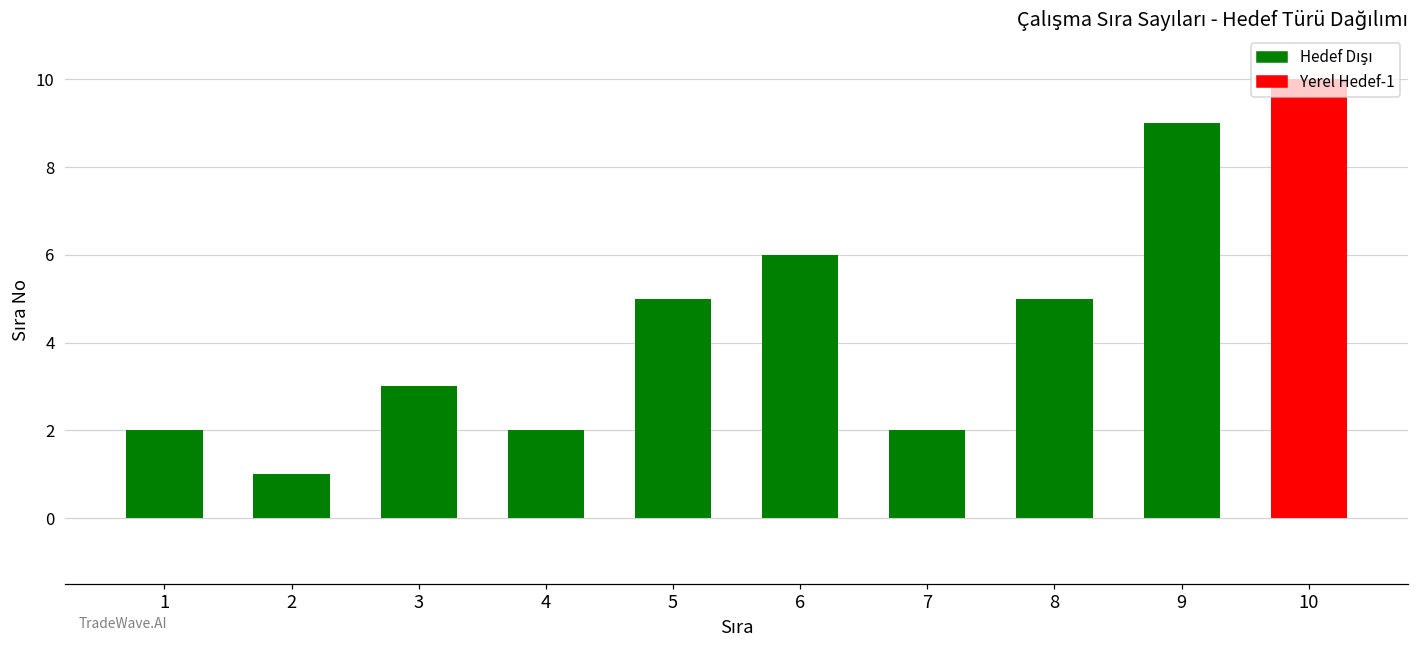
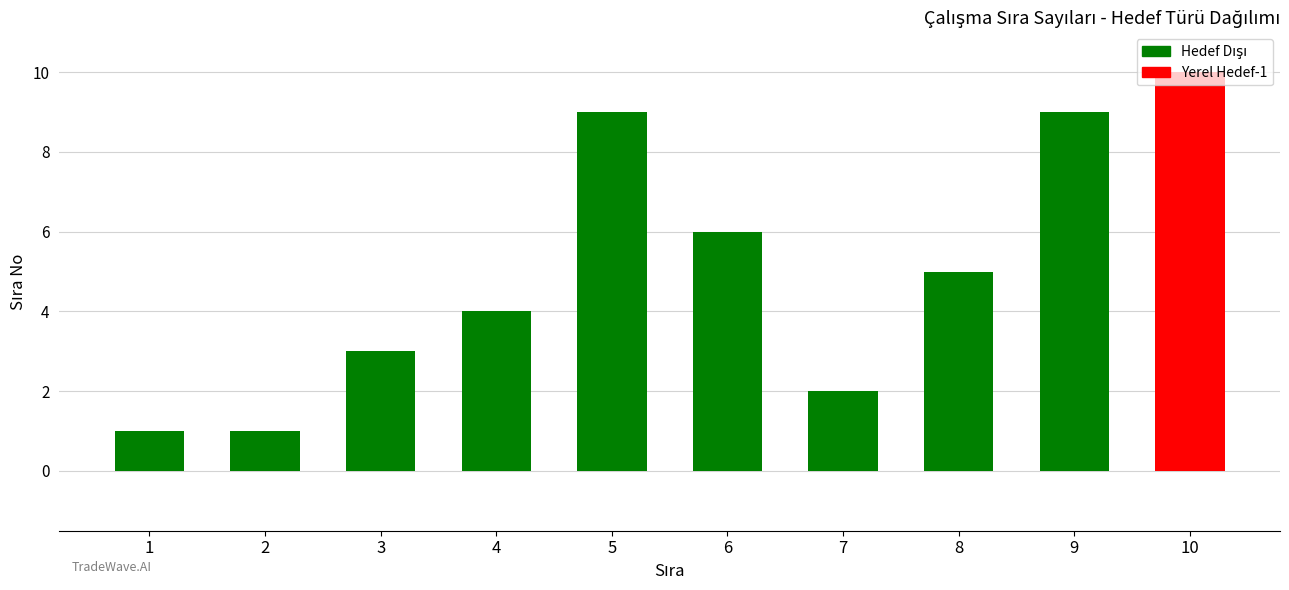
1: 2 -> 1
4: 2 -> 4
5: 5 -> 9
